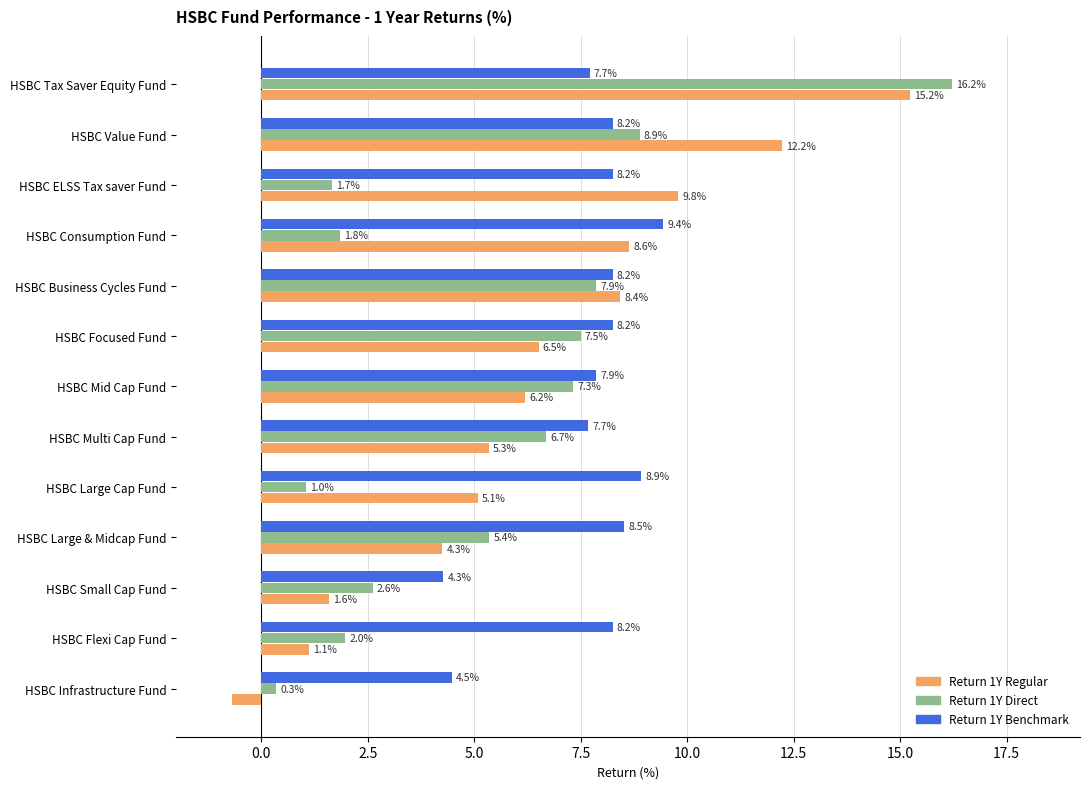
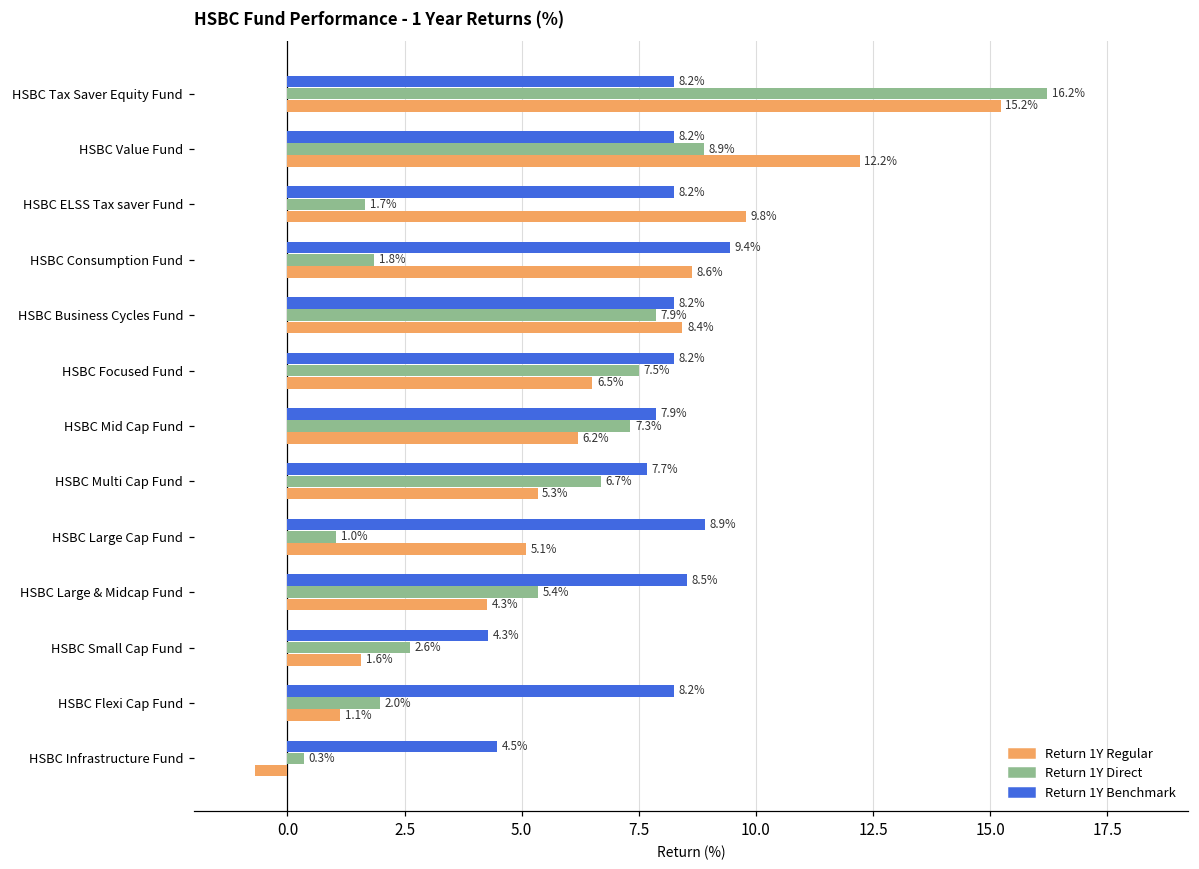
Return 1Y Benchmark, HSBC Tax Saver Equity Fund: 7.7% -> 8.2%
